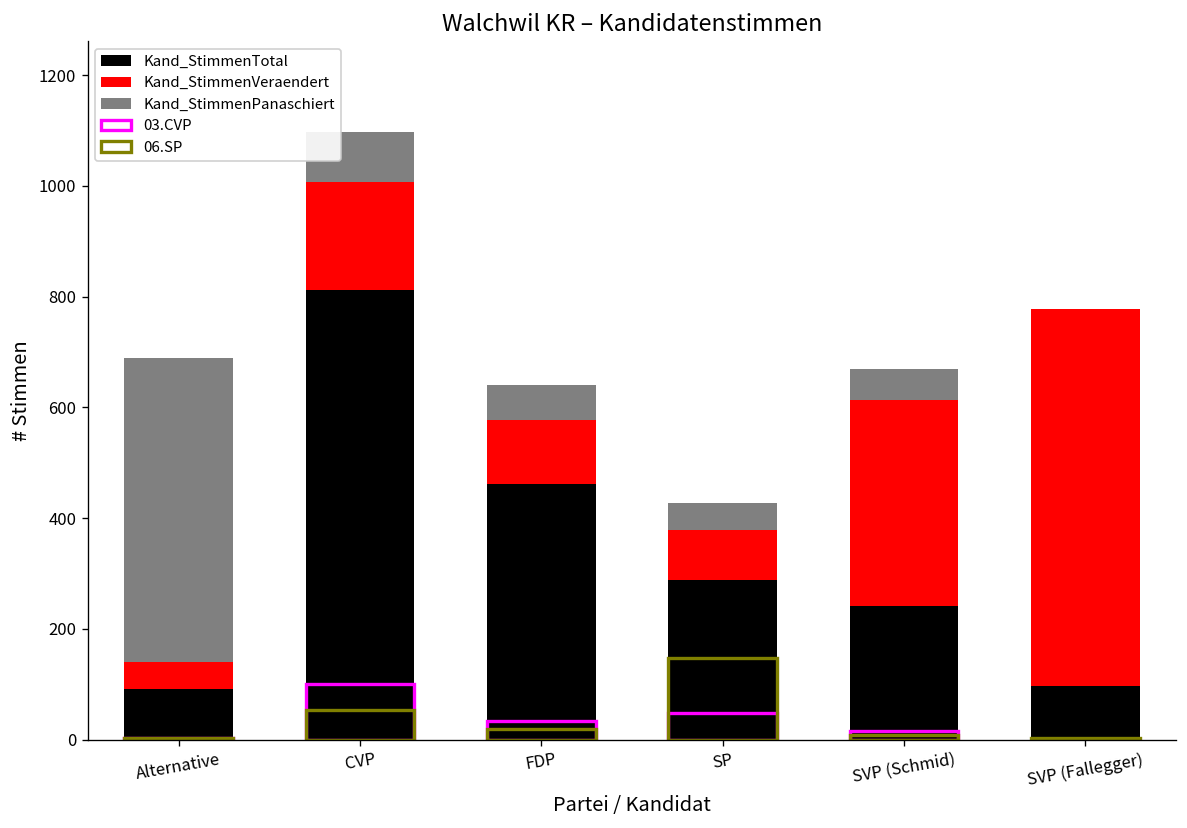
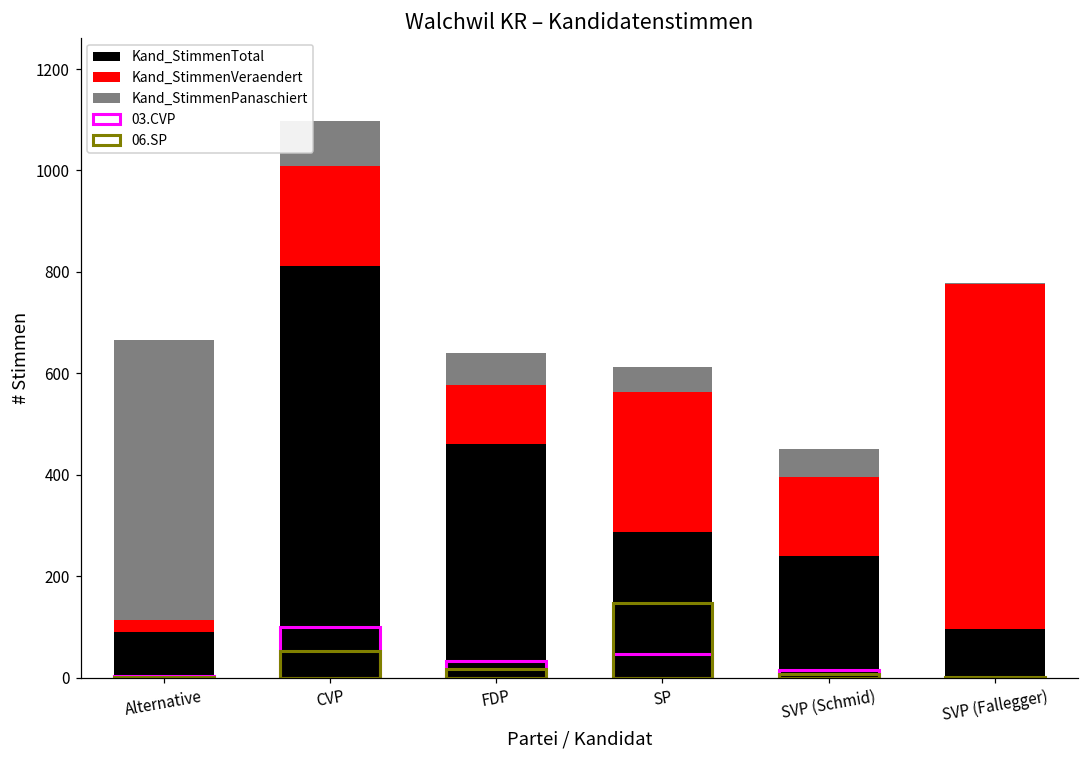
Kand_StimmenVeraendert, Alternative: 50 -> 20
Kand_StimmenVeraendert, SP: 90 -> 280
Kand_StimmenVeraendert, SVP (Schmid): 370 -> 160
